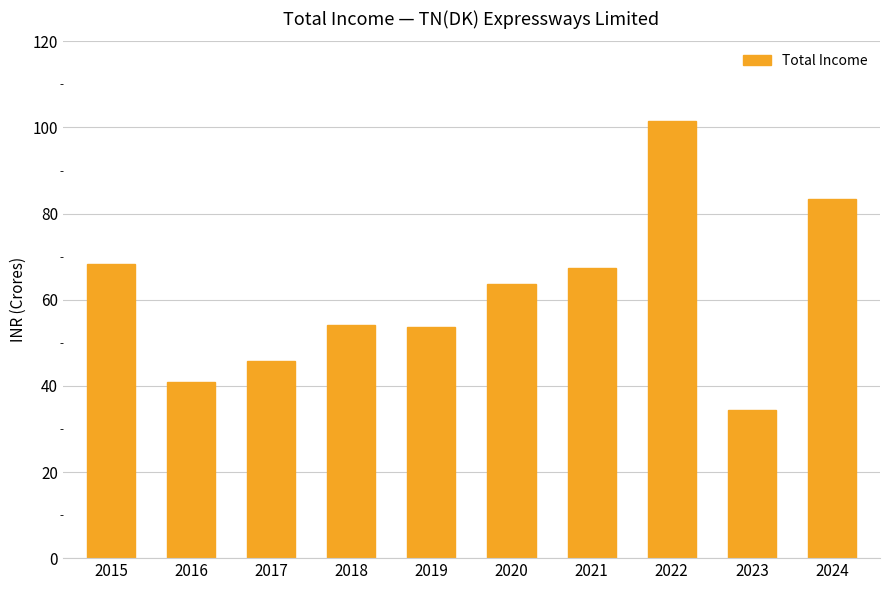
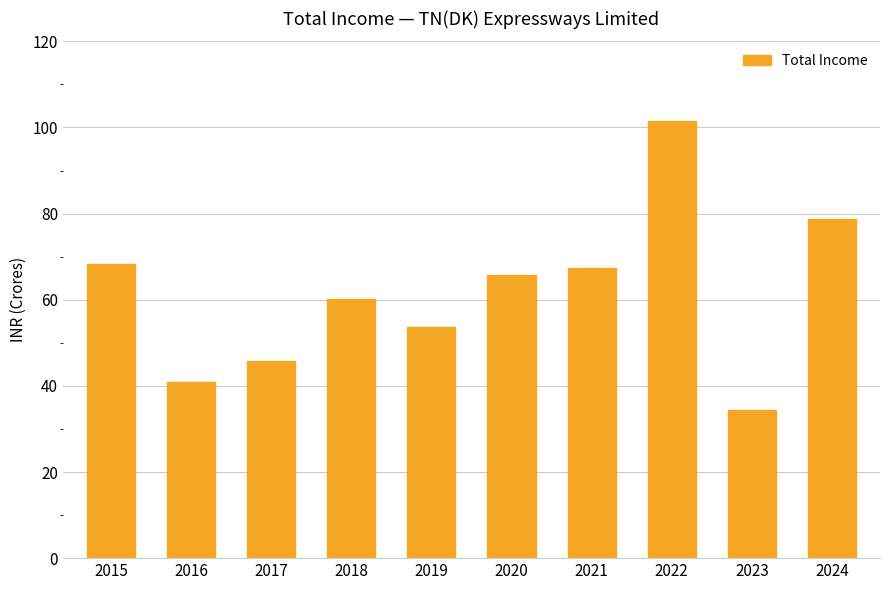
2018: 54 -> 60
2020: 64 -> 66
2024: 83 -> 79
